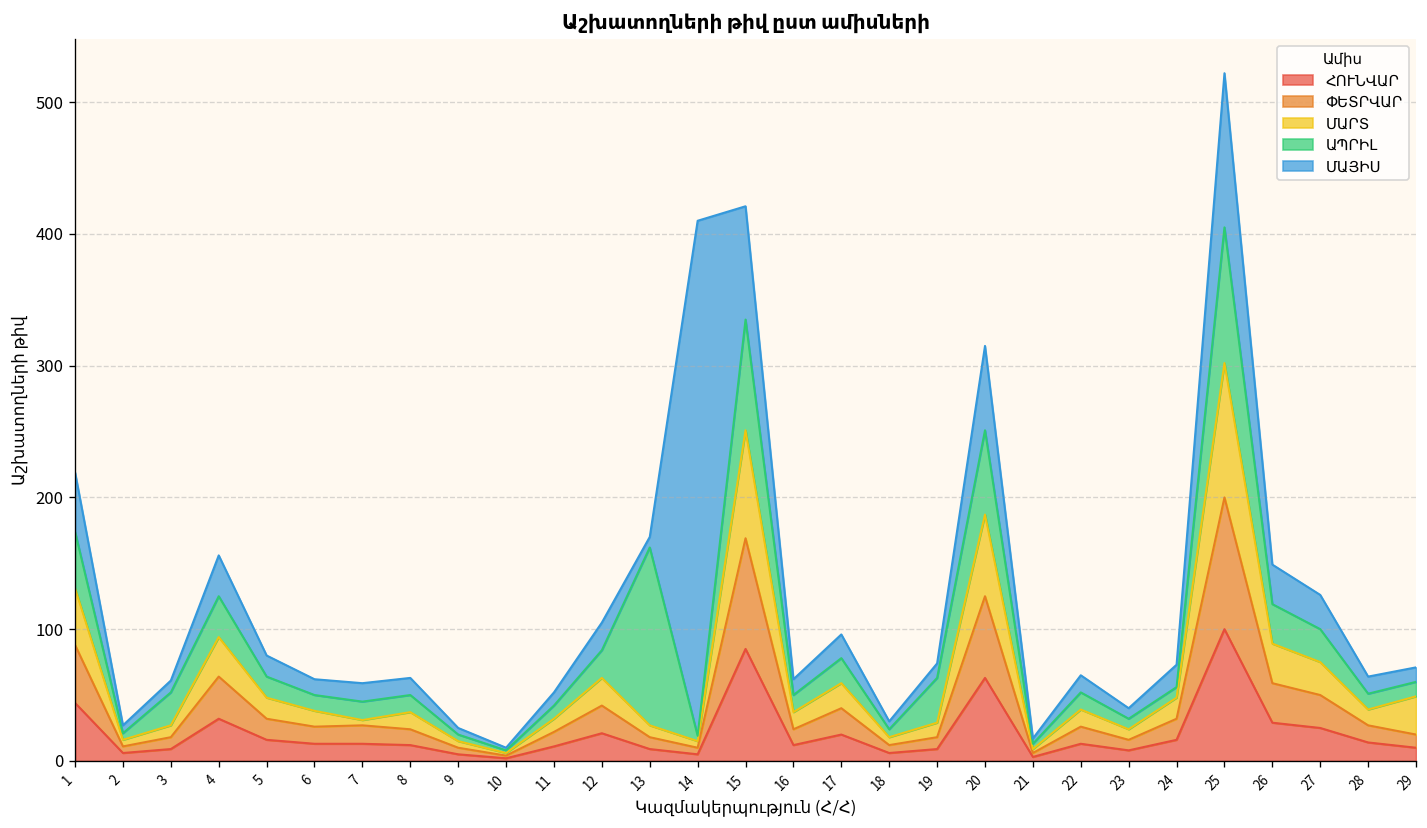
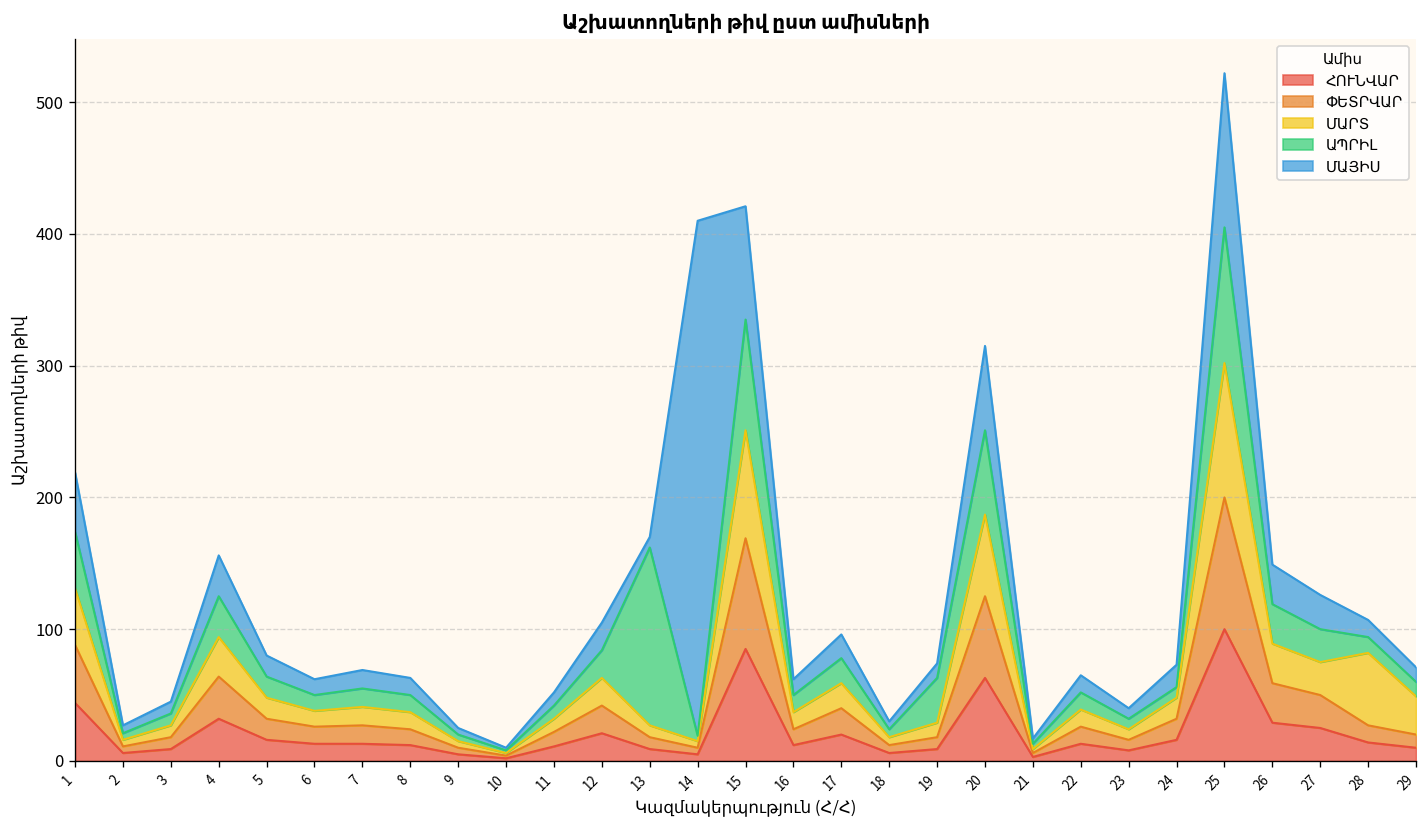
ԱՊՐԻԼ, 3: 25 -> 9
ՄԱՐՏ, 7: 4 -> 14
ՄԱՐՏ, 28: 12 -> 55
